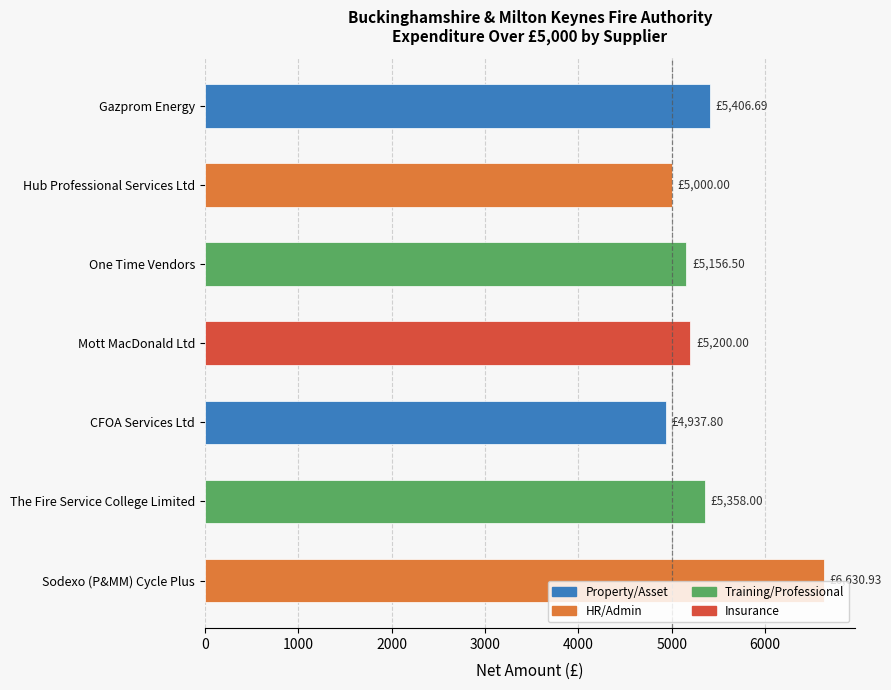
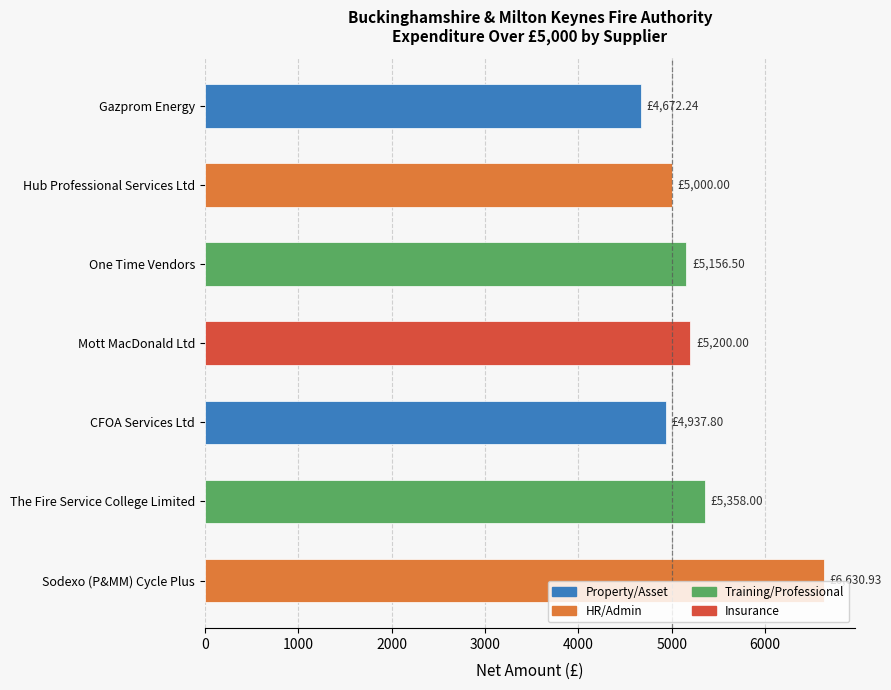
Gazprom Energy: £5,406.69 -> £4,672.24
